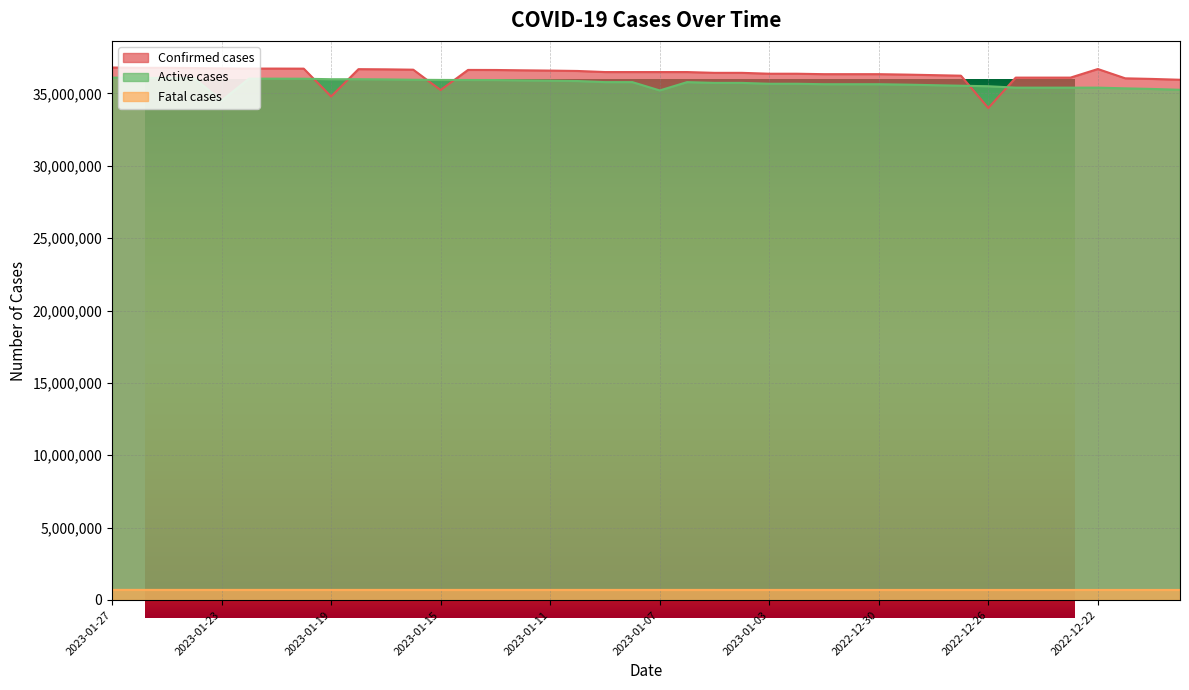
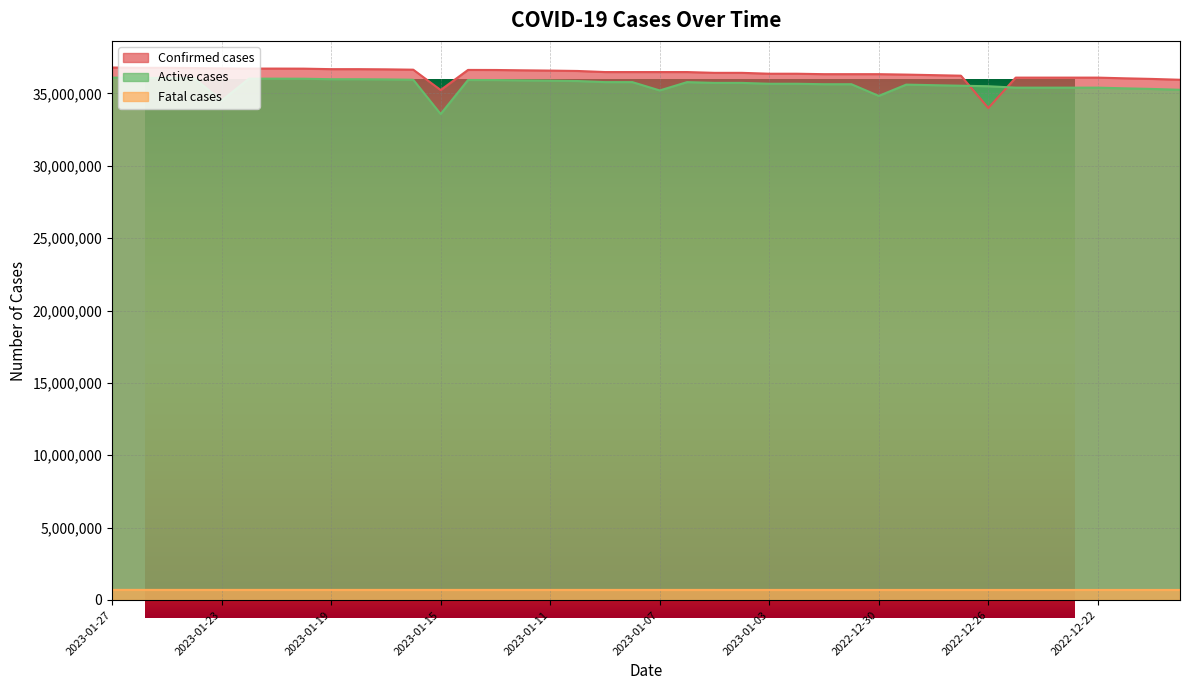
COVID-19 Cases Over Time, Confirmed cases, 2023-01-19: 34,800,000 -> 36,700,000
COVID-19 Cases Over Time, Active cases, 2023-01-15: 35,900,000 -> 33,600,000
COVID-19 Cases Over Time, Active cases, 2022-12-30: 35,600,000 -> 34,800,000
COVID-19 Cases Over Time, Confirmed cases, 2022-12-22: 36,700,000 -> 36,100,000
